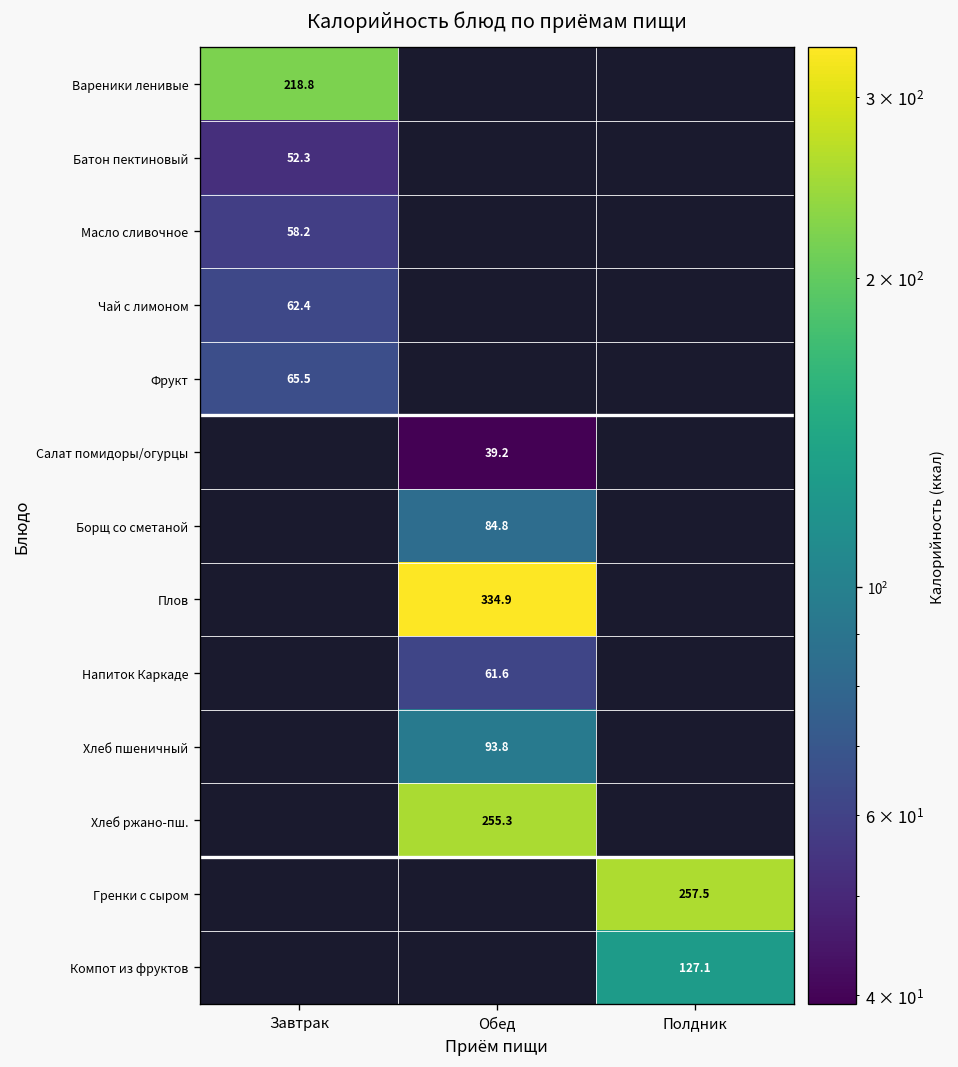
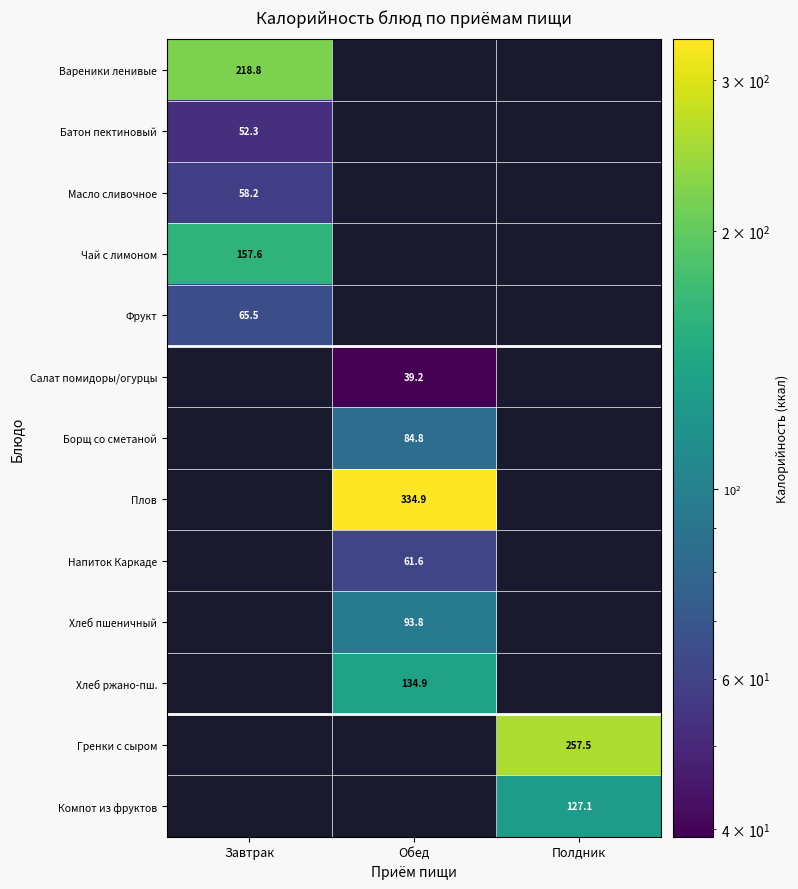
Чай с лимоном, Завтрак: 62.4 -> 157.6
Хлеб ржано-пш., Обед: 255.3 -> 134.9
